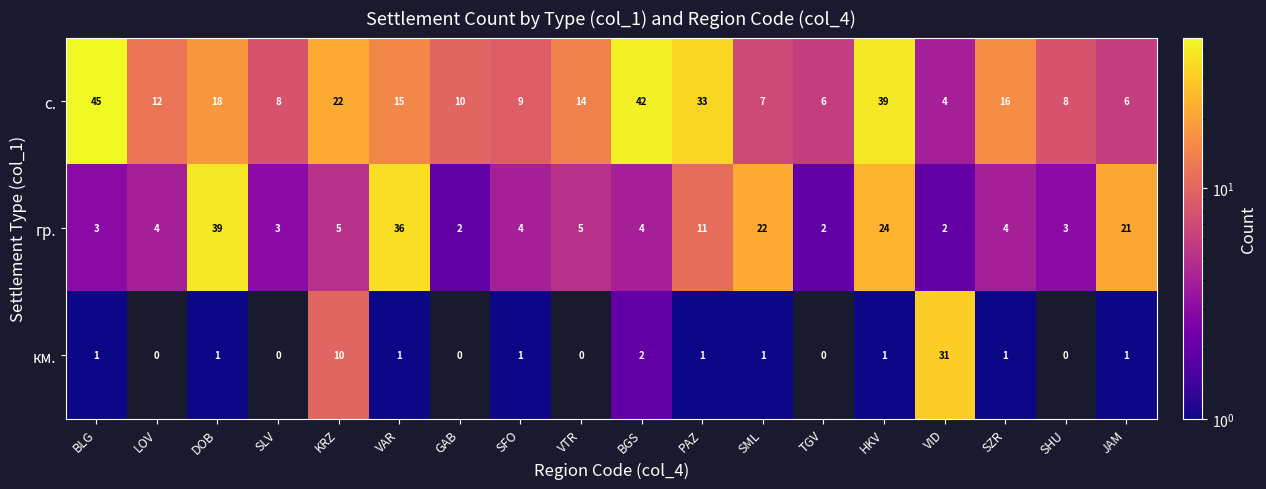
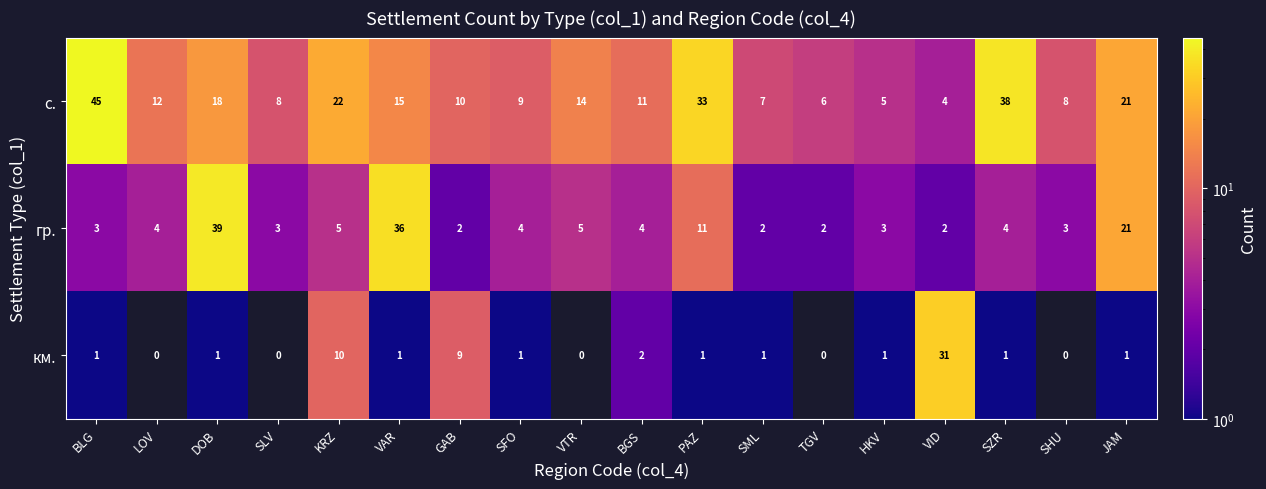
с., BGS: 42 -> 11
с., HKV: 39 -> 5
с., SZR: 16 -> 38
с., JAM: 6 -> 21
гр., SML: 22 -> 2
гр., HKV: 24 -> 3
км., GAB: 0 -> 9
